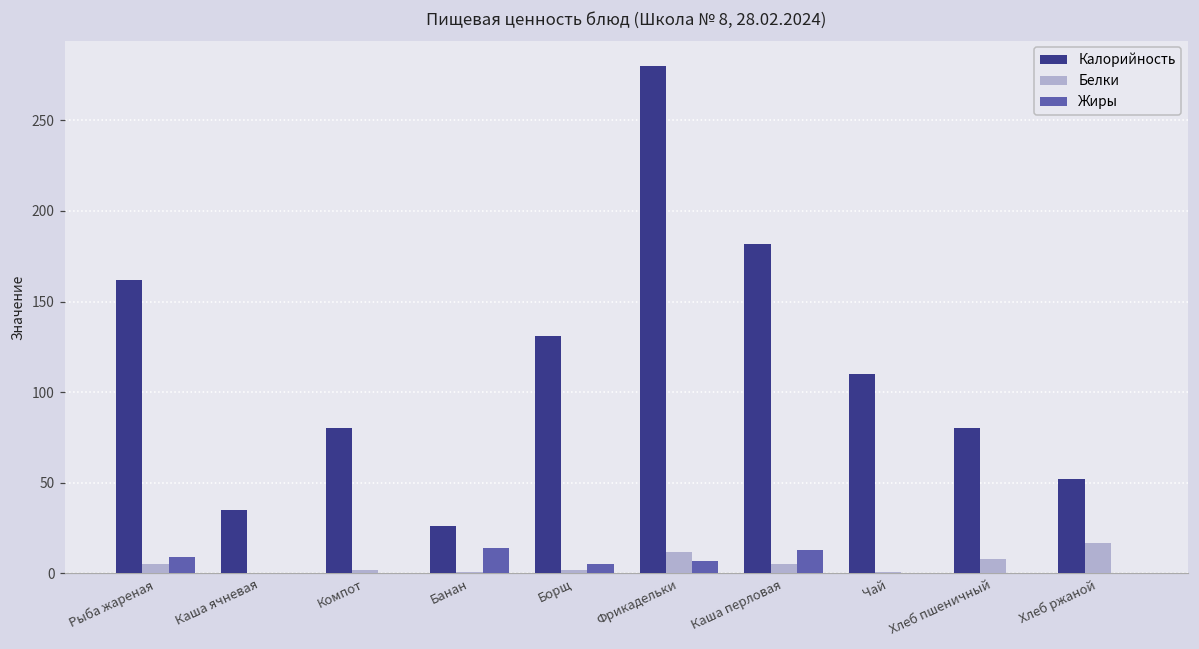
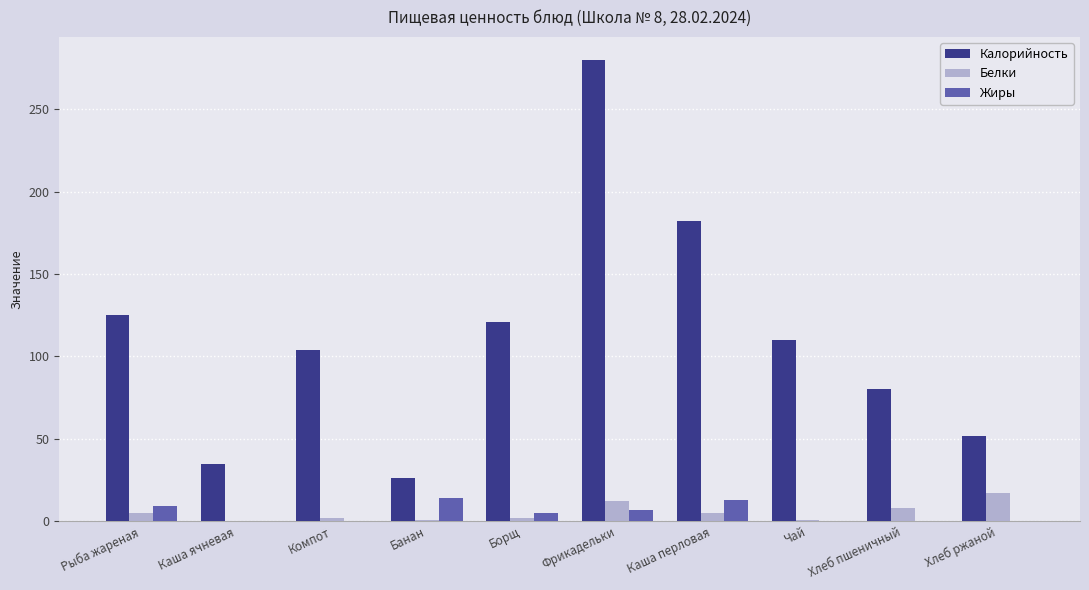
Калорийность, Рыба жареная: 162 -> 125
Калорийность, Компот: 80 -> 104
Калорийность, Борщ: 131 -> 121
